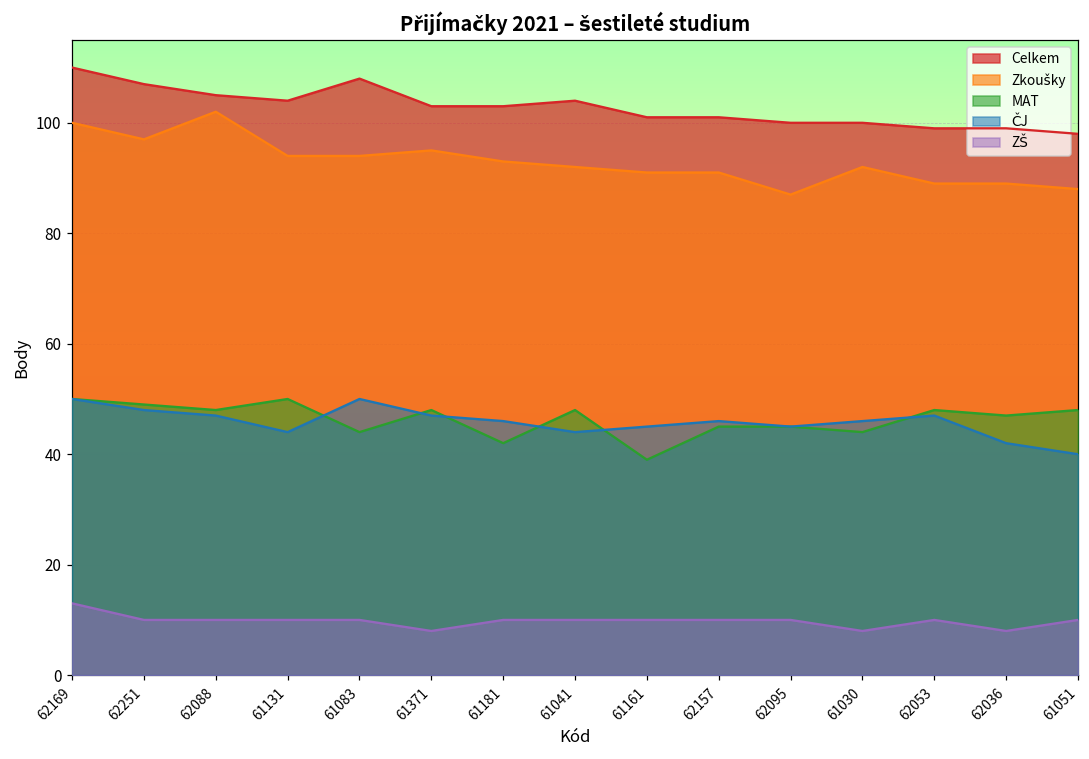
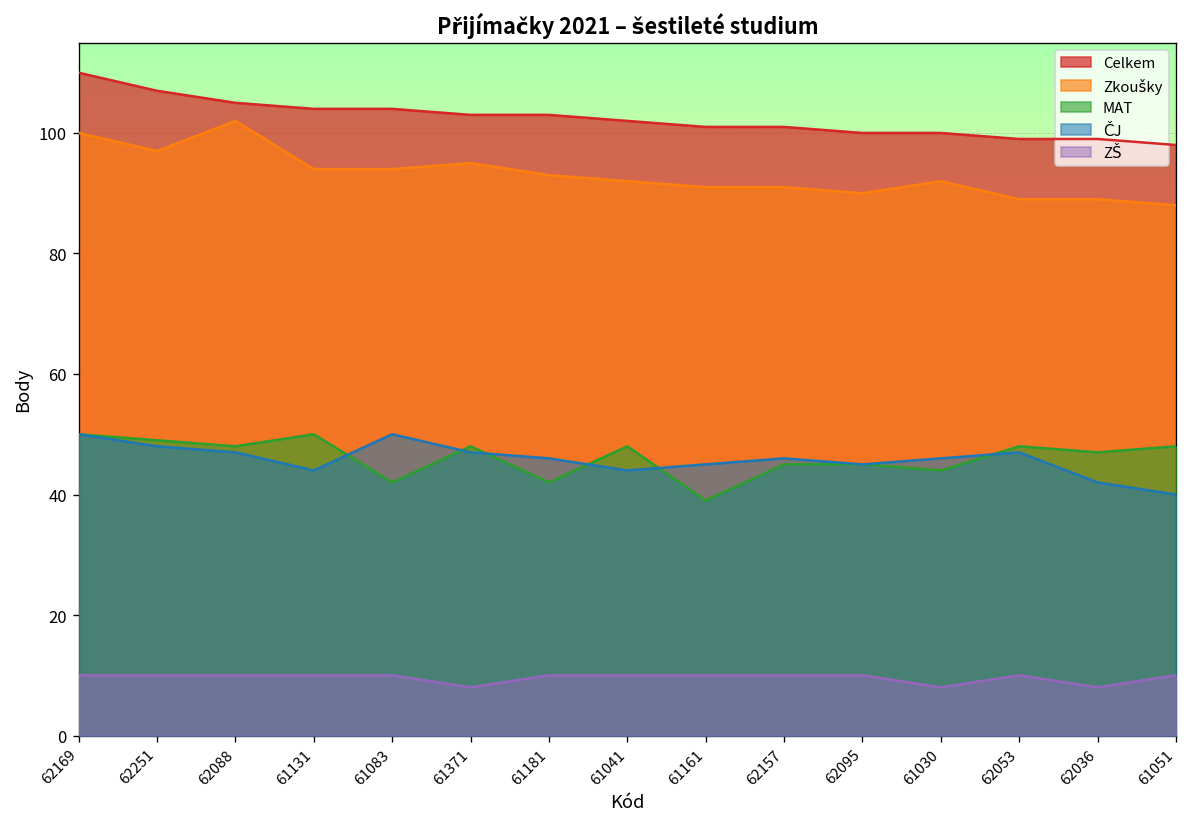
ZŠ, 62169: 13 -> 10
Celkem, 61083: 108 -> 104
MAT, 61083: 44 -> 42
Celkem, 61041: 104 -> 102
Zkoušky, 62095: 87 -> 90
